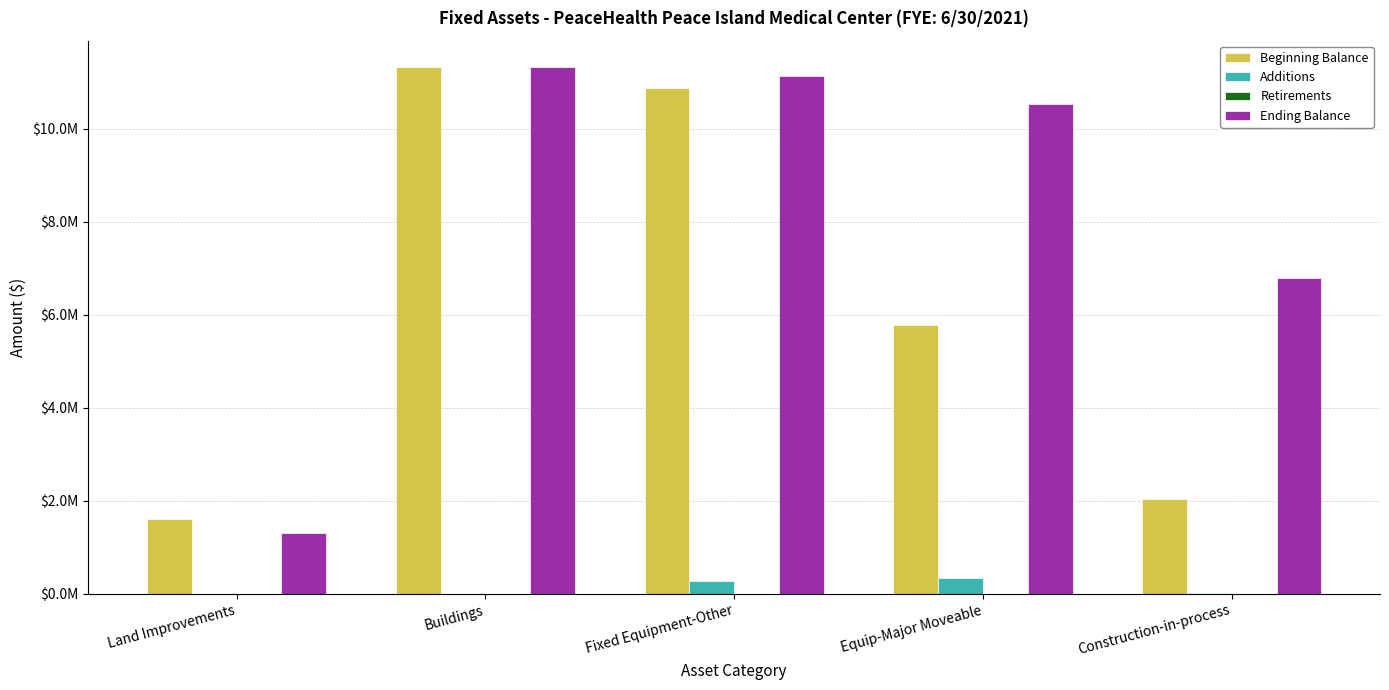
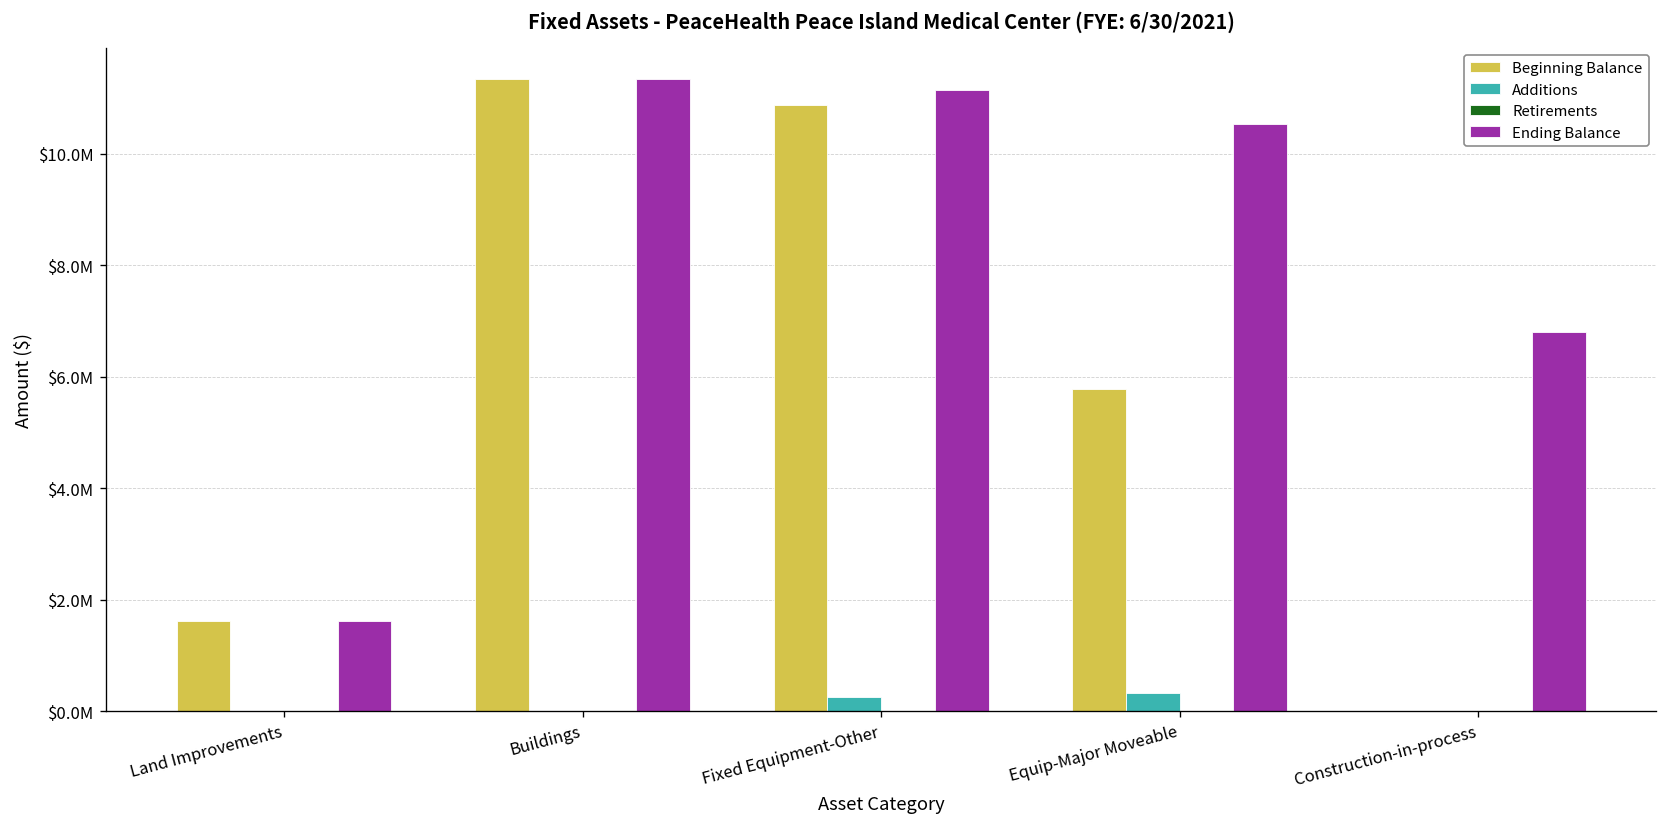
Ending Balance, Land Improvements: $1300000 -> $1600000
Beginning Balance, Construction-in-process: $2000000 -> $0
